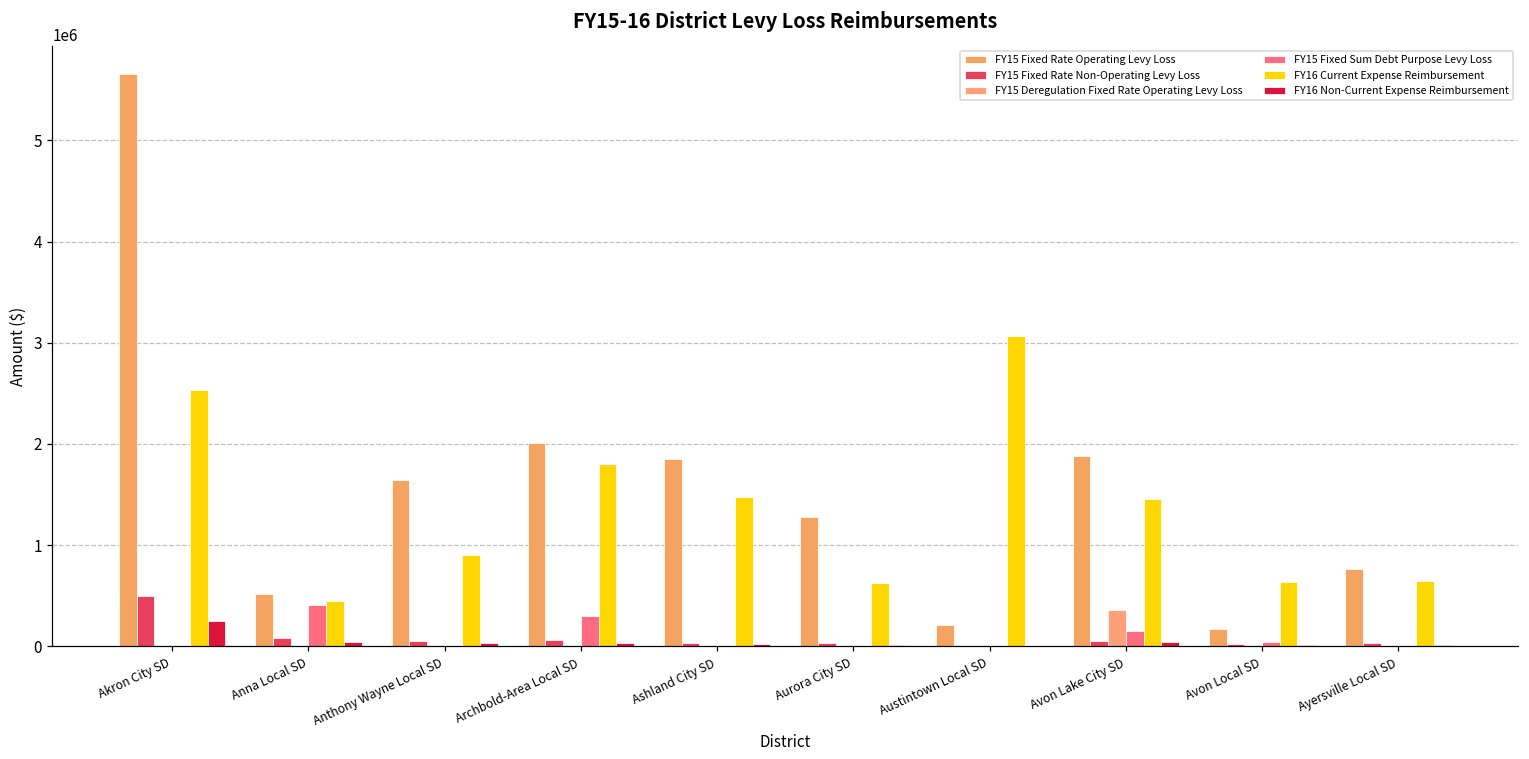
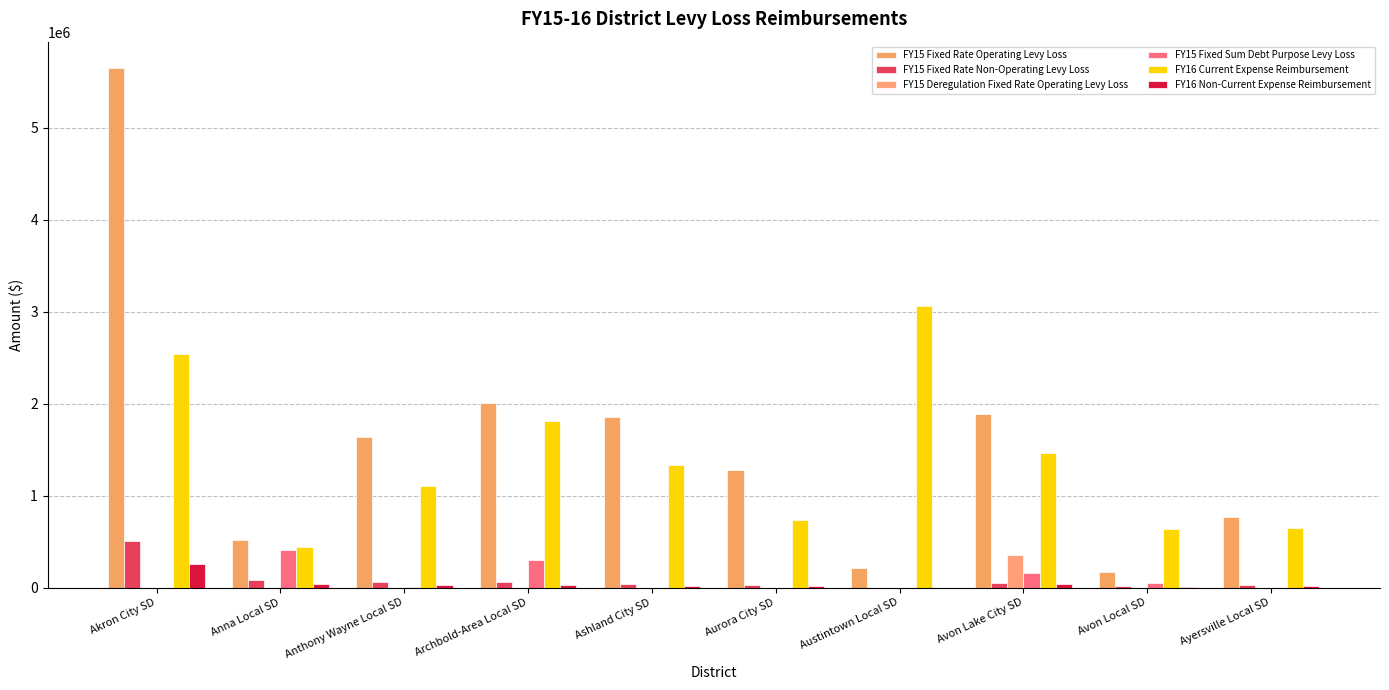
FY16 Current Expense Reimbursement, Anthony Wayne Local SD: 900000 -> 1100000
FY16 Current Expense Reimbursement, Ashland City SD: 1500000 -> 1300000
FY16 Current Expense Reimbursement, Aurora City SD: 600000 -> 700000
